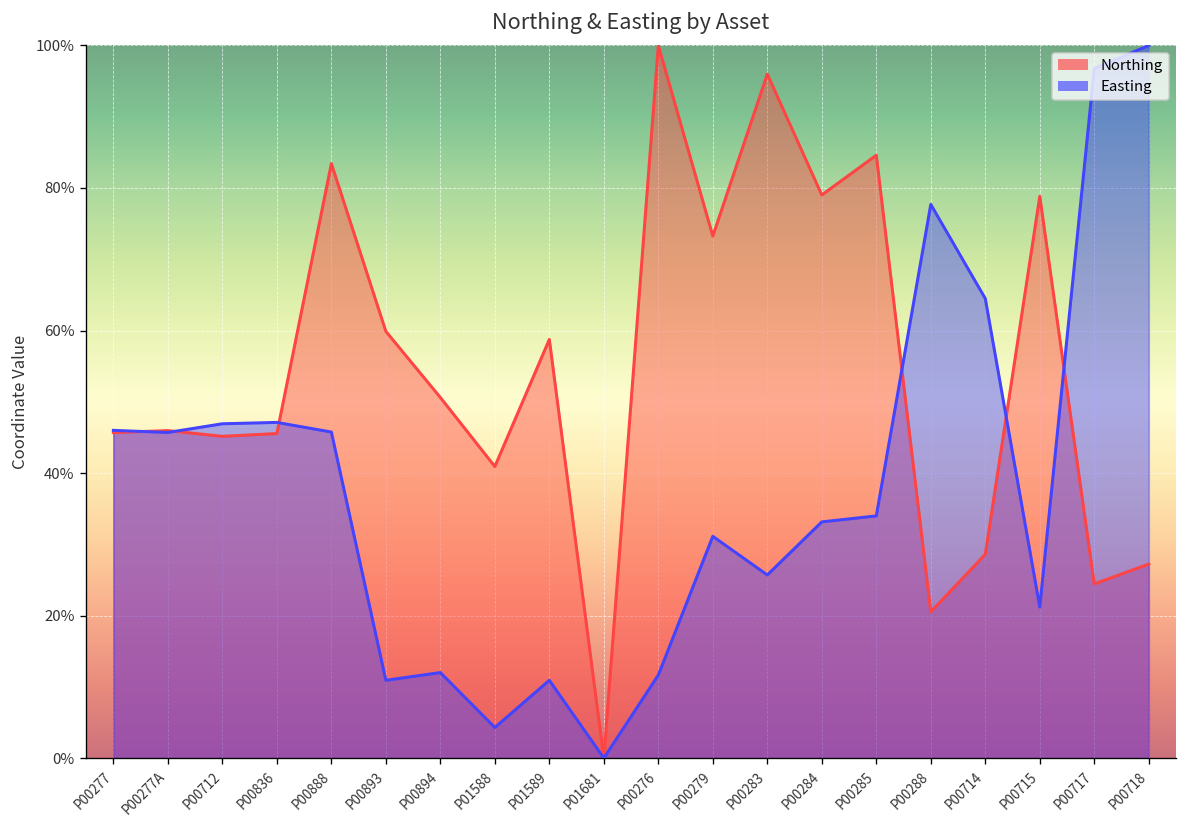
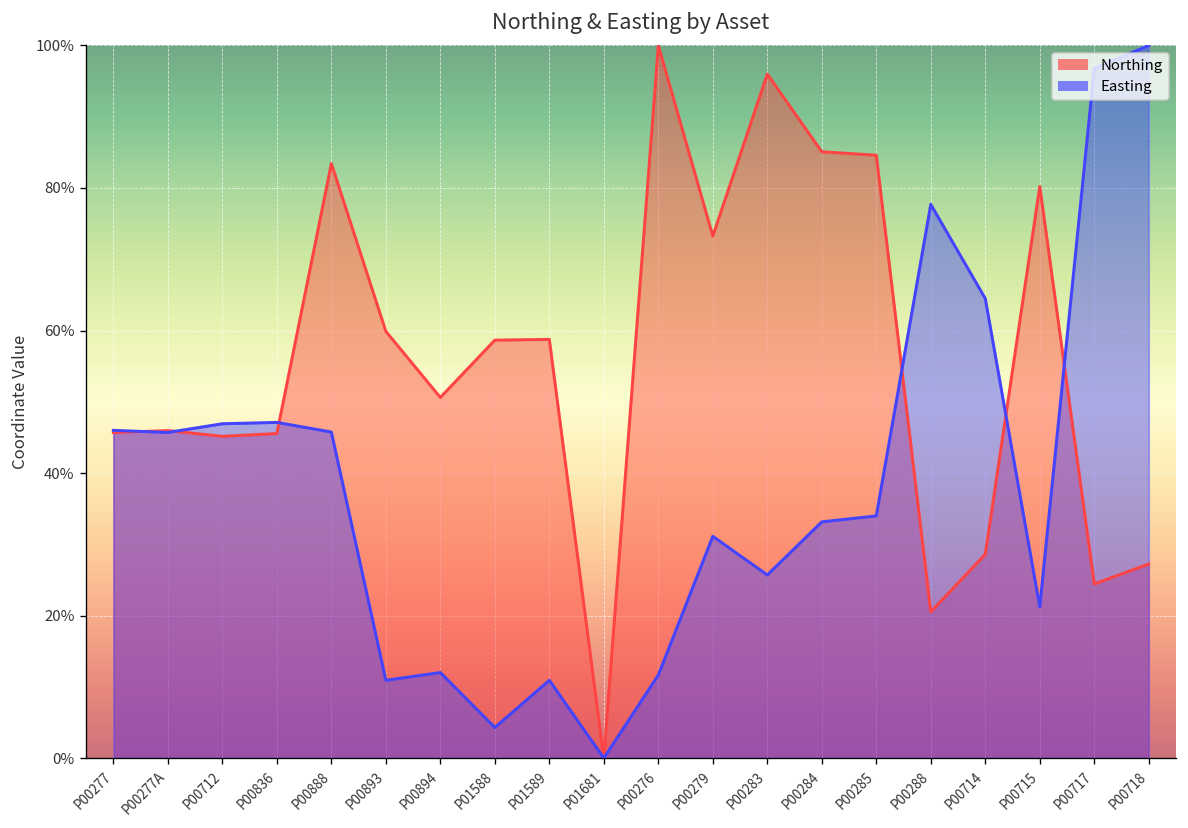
Northing, P01588: 41% -> 59%
Northing, P00284: 79% -> 85%
Northing, P00715: 79% -> 80%
